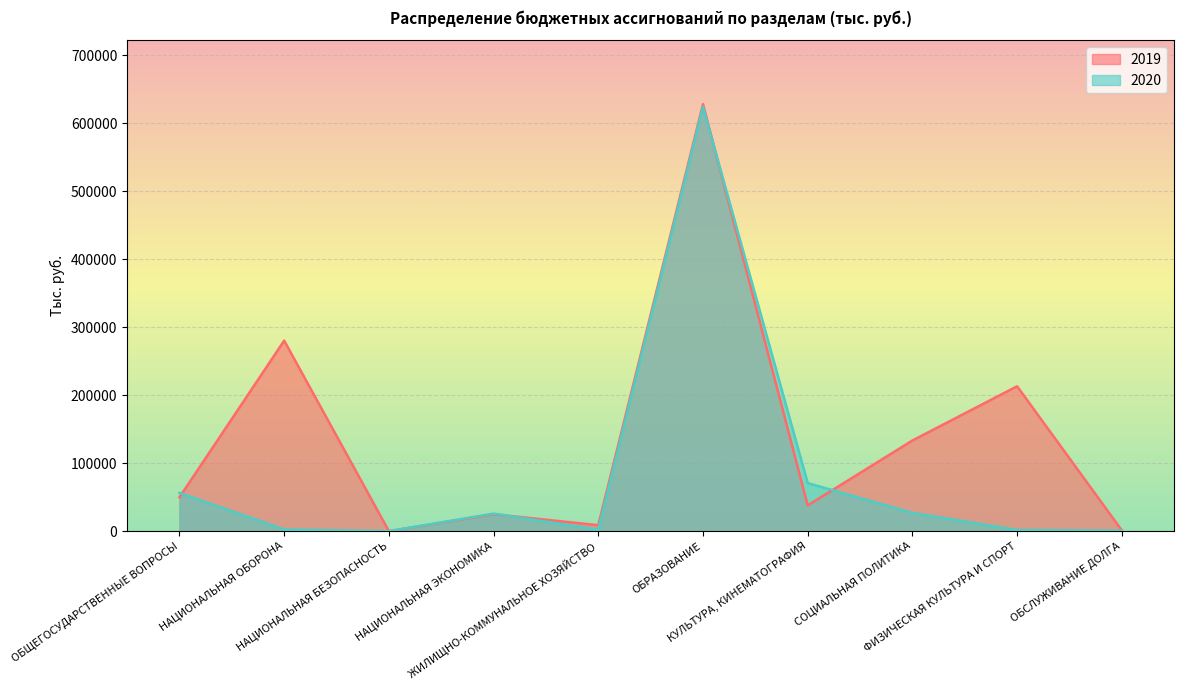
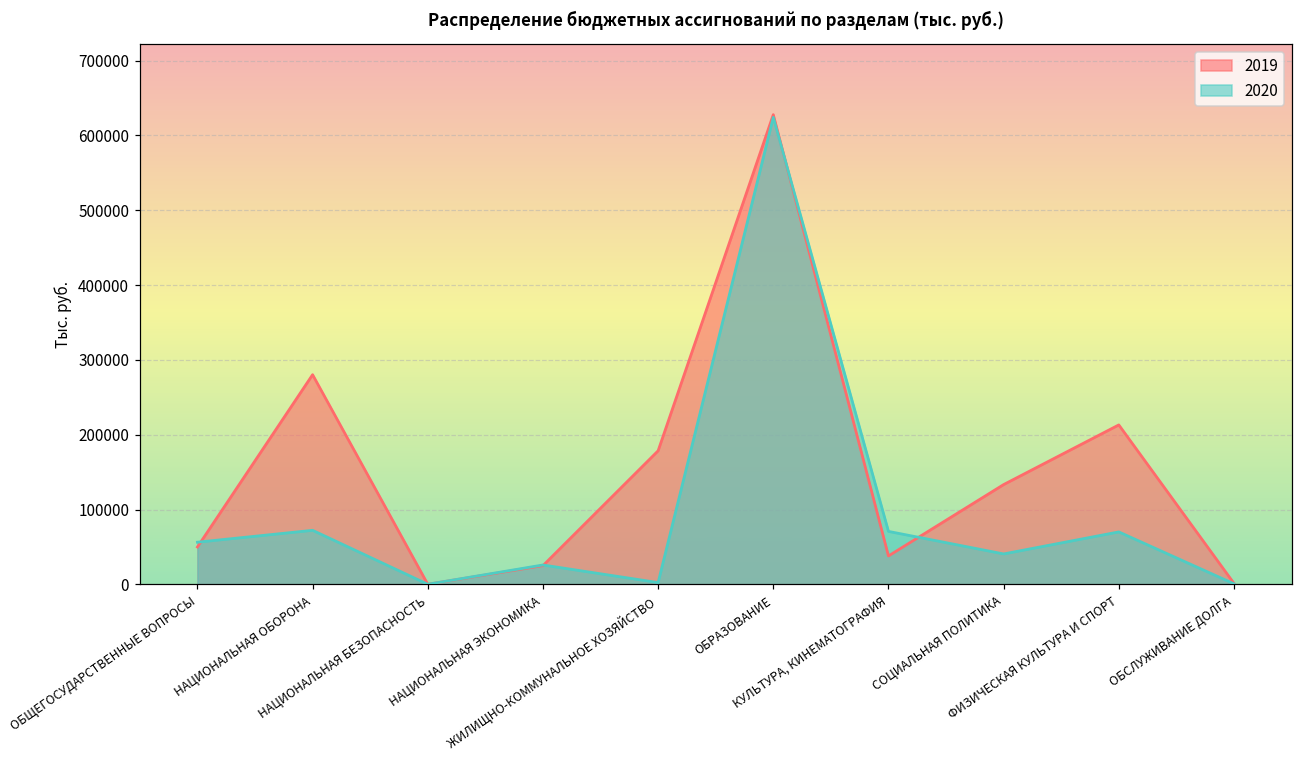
2020, НАЦИОНАЛЬНАЯ ОБОРОНА: 0 -> 70000
2019, ЖИЛИЩНО-КОММУНАЛЬНОЕ ХОЗЯЙСТВО: 10000 -> 180000
2020, СОЦИАЛЬНАЯ ПОЛИТИКА: 30000 -> 40000
2020, ФИЗИЧЕСКАЯ КУЛЬТУРА И СПОРТ: 0 -> 70000
